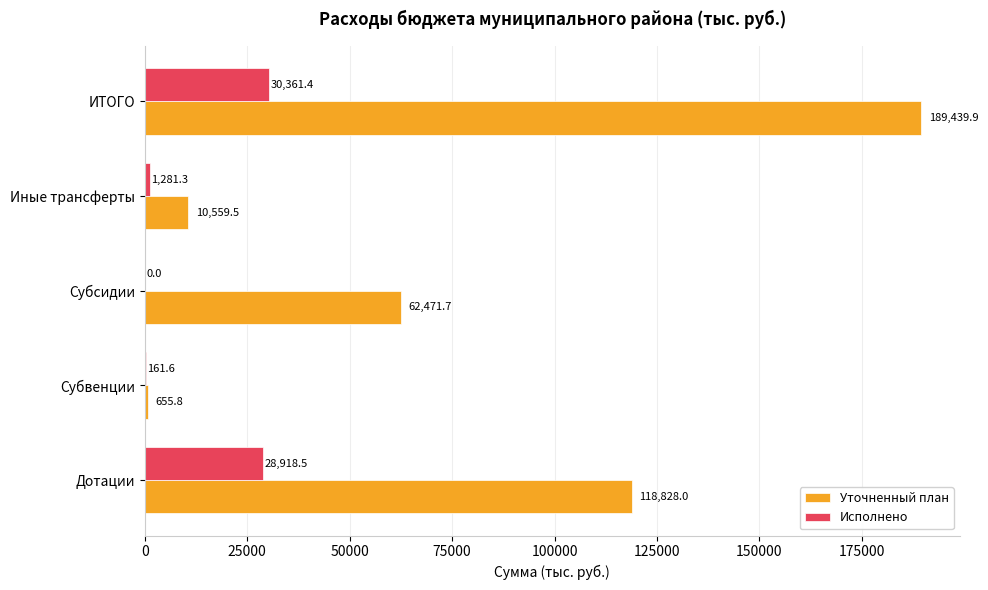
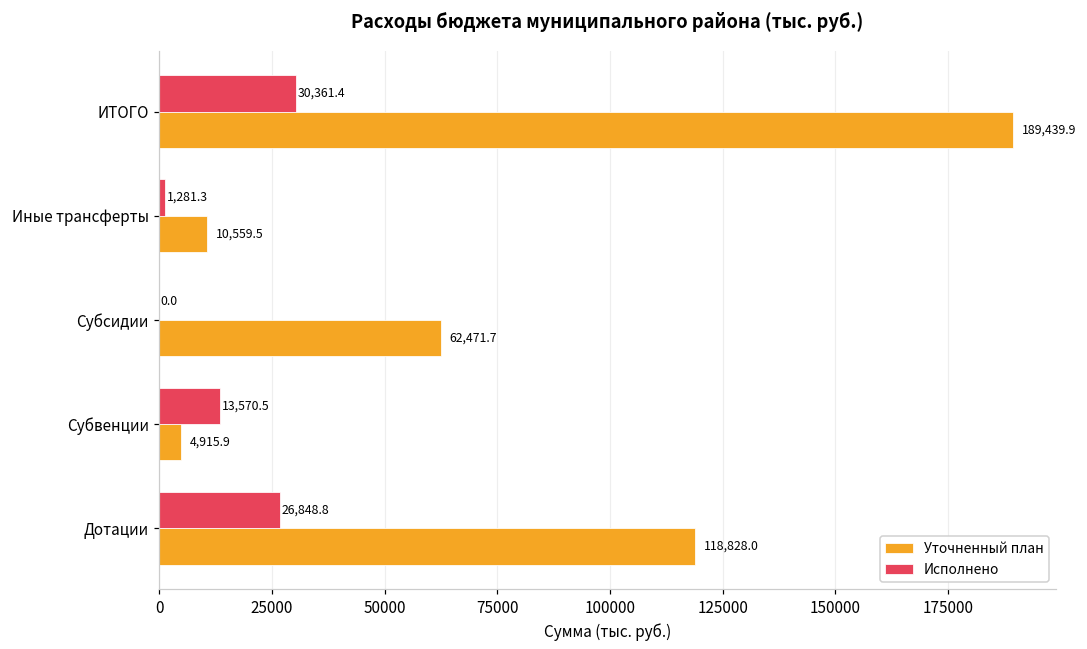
Исполнено, Субвенции: 161.6 -> 13,570.5
Уточненный план, Субвенции: 655.8 -> 4,915.9
Исполнено, Дотации: 28,918.5 -> 26,848.8
